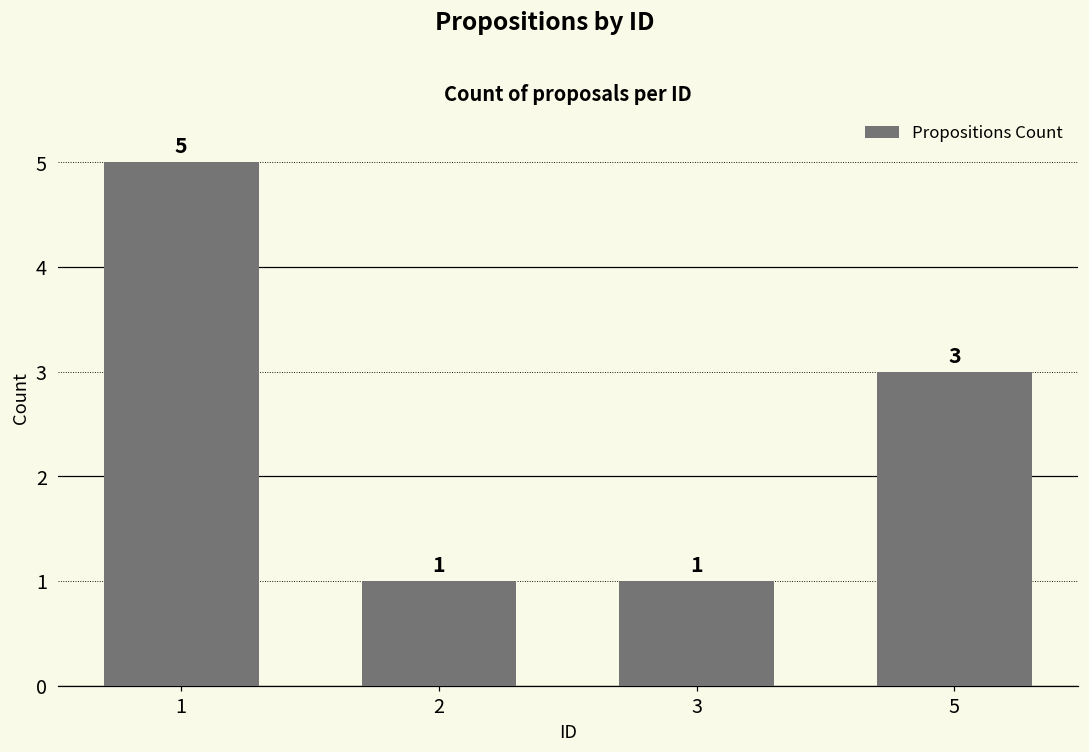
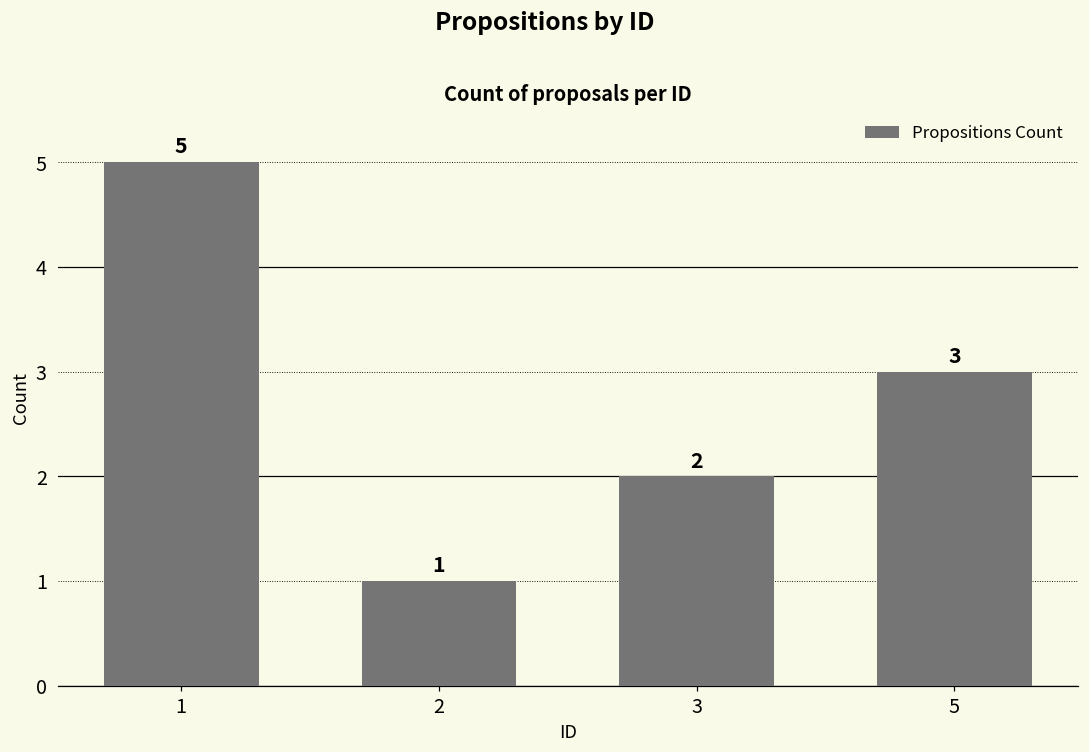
3: 1 -> 2
